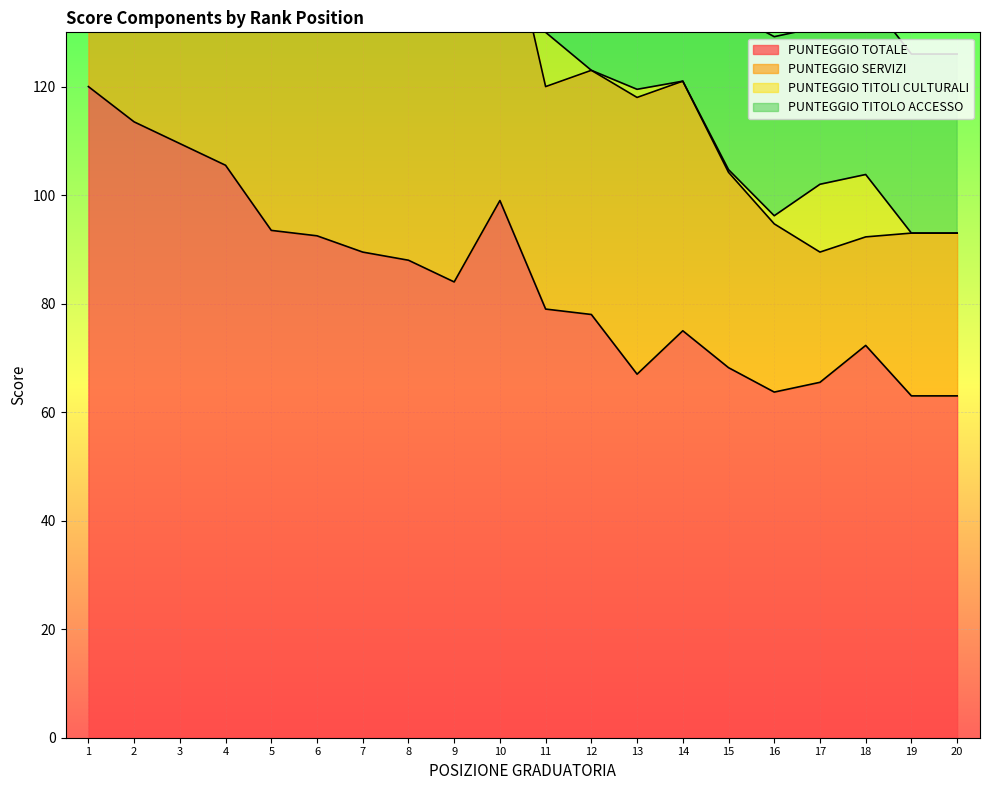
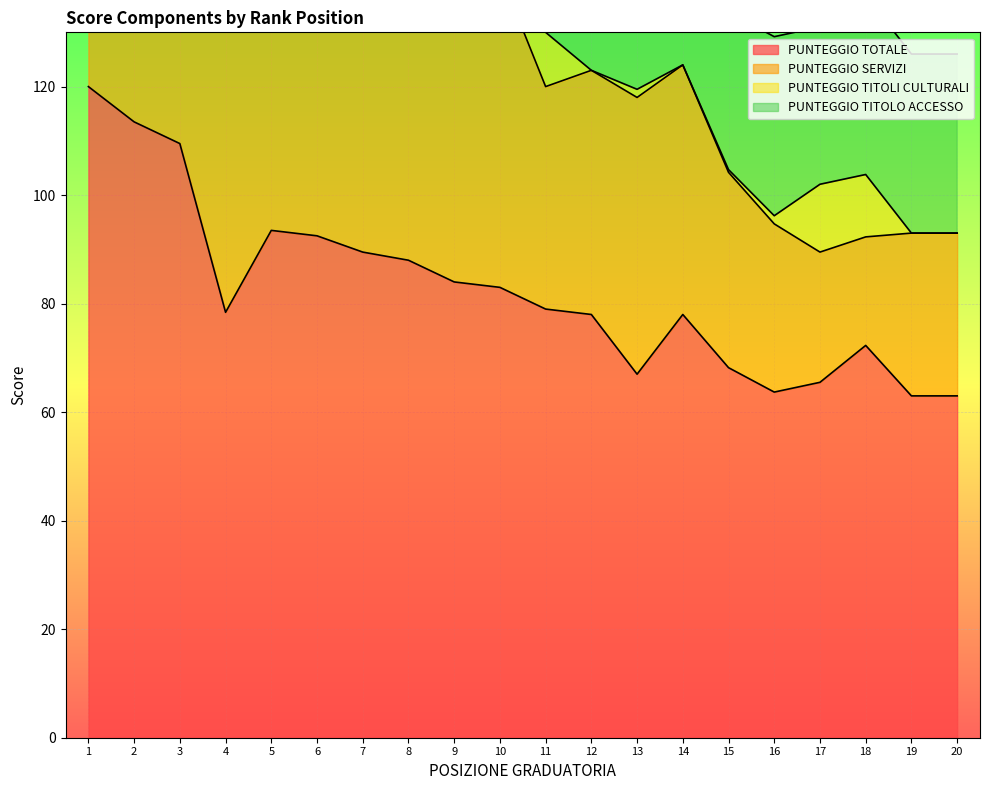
PUNTEGGIO TOTALE, 4: 106 -> 78
PUNTEGGIO TOTALE, 10: 99 -> 83
PUNTEGGIO TOTALE, 14: 75 -> 78
